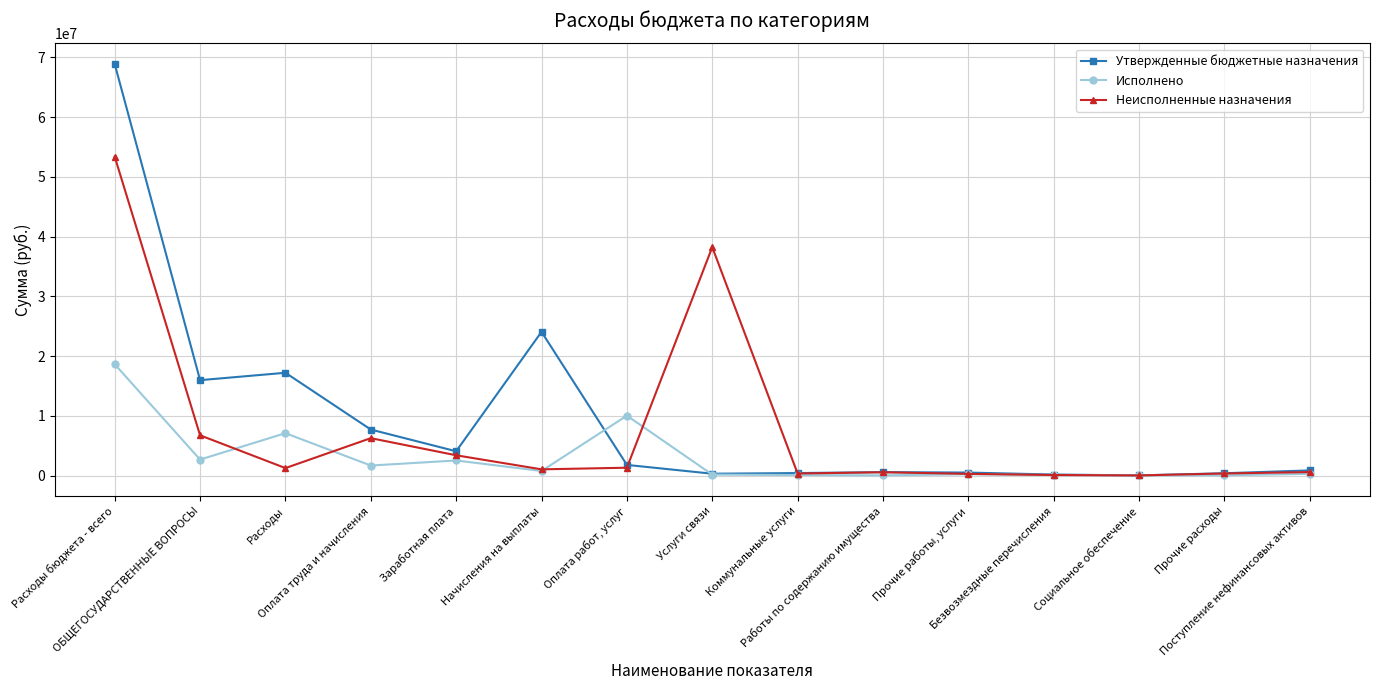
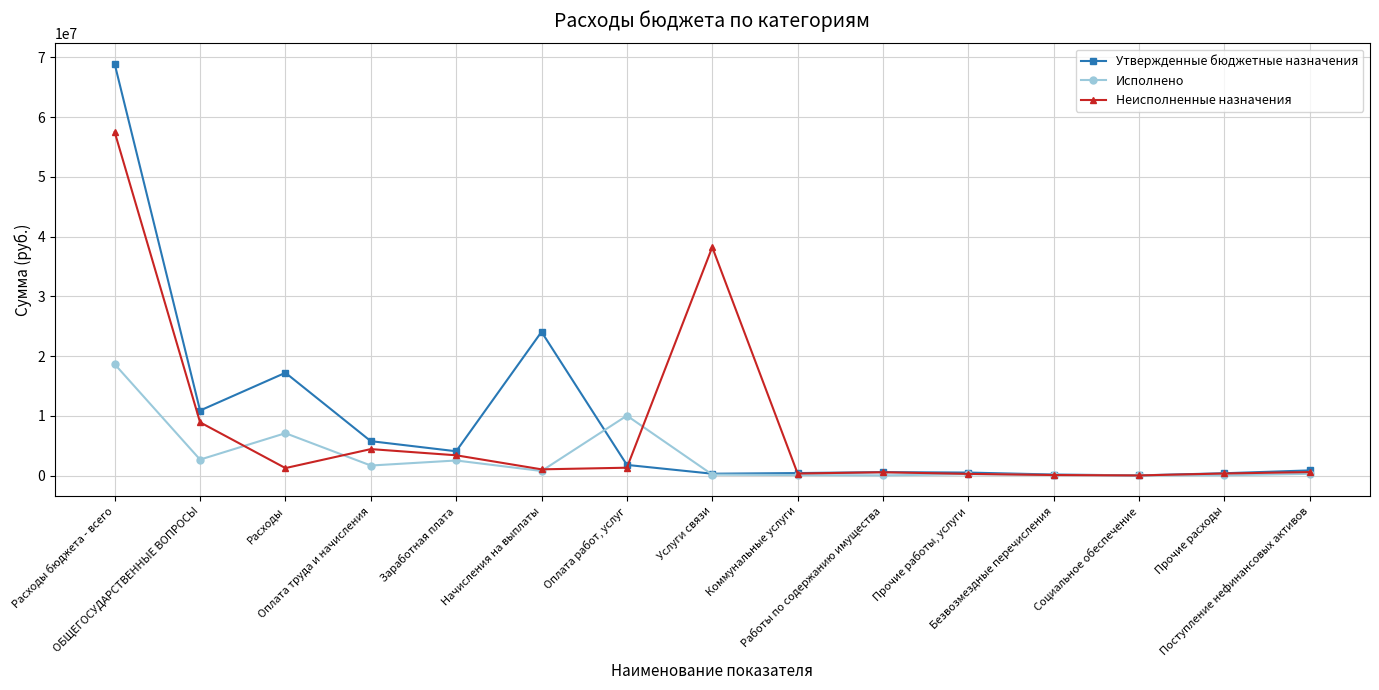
Неисполненные назначения, Расходы бюджета - всего: 53000000 -> 57000000
Утвержденные бюджетные назначения, ОБЩЕГОСУДАРСТВЕННЫЕ ВОПРОСЫ: 16000000 -> 11000000
Неисполненные назначения, ОБЩЕГОСУДАРСТВЕННЫЕ ВОПРОСЫ: 7000000 -> 9000000
Утвержденные бюджетные назначения, Оплата труда и начисления: 8000000 -> 6000000
Неисполненные назначения, Оплата труда и начисления: 6000000 -> 4000000
